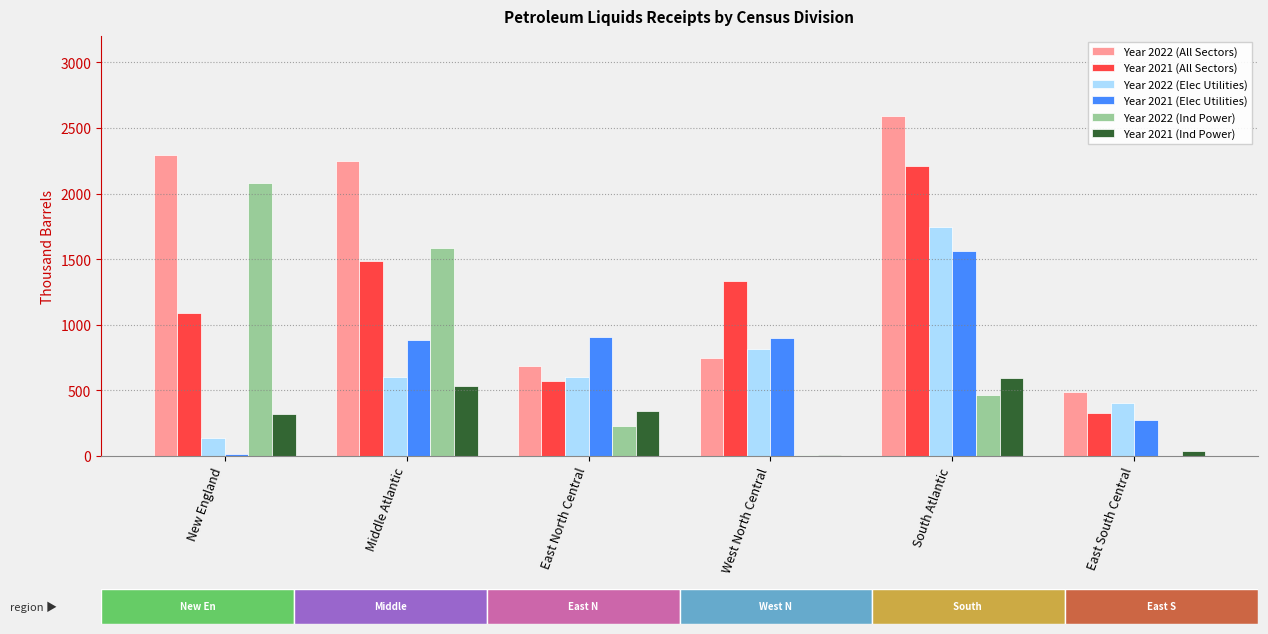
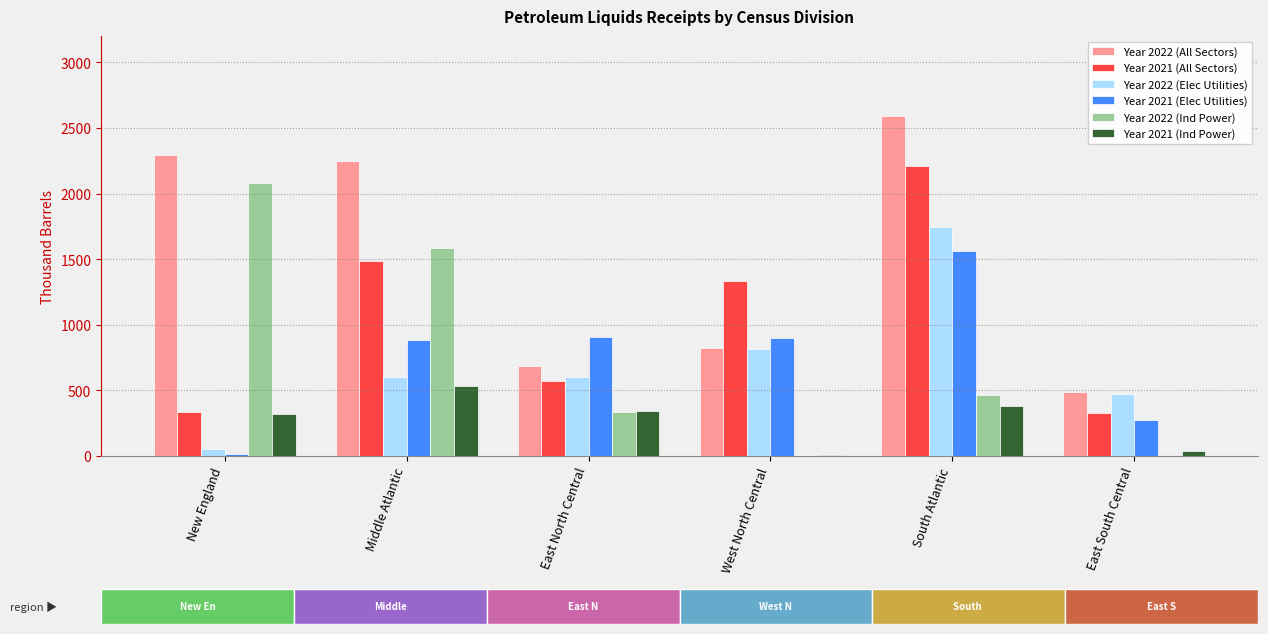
Petroleum Liquids Receipts by Census Division, Year 2021 (All Sectors), New England: 1090 -> 340
Petroleum Liquids Receipts by Census Division, Year 2022 (Elec Utilities), New England: 140 -> 60
Petroleum Liquids Receipts by Census Division, Year 2022 (Ind Power), East North Central: 230 -> 340
Petroleum Liquids Receipts by Census Division, Year 2022 (All Sectors), West North Central: 750 -> 820
Petroleum Liquids Receipts by Census Division, Year 2021 (Ind Power), South Atlantic: 600 -> 380
Petroleum Liquids Receipts by Census Division, Year 2022 (Elec Utilities), East South Central: 400 -> 470
